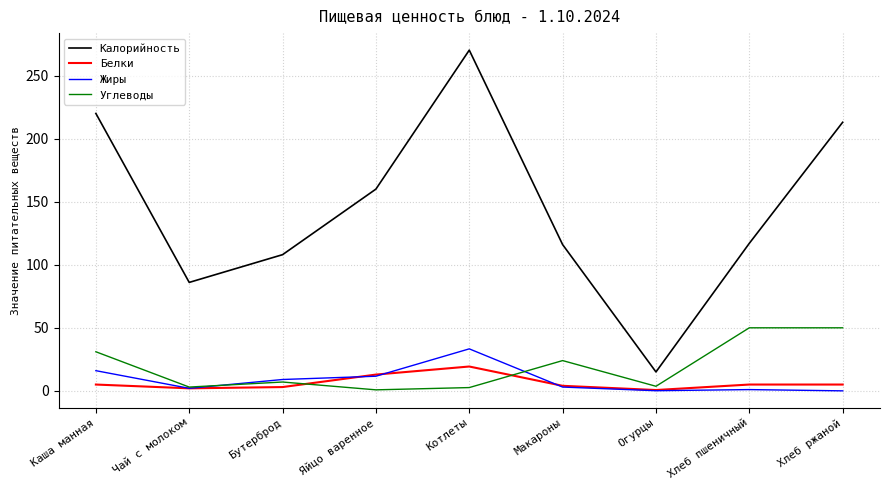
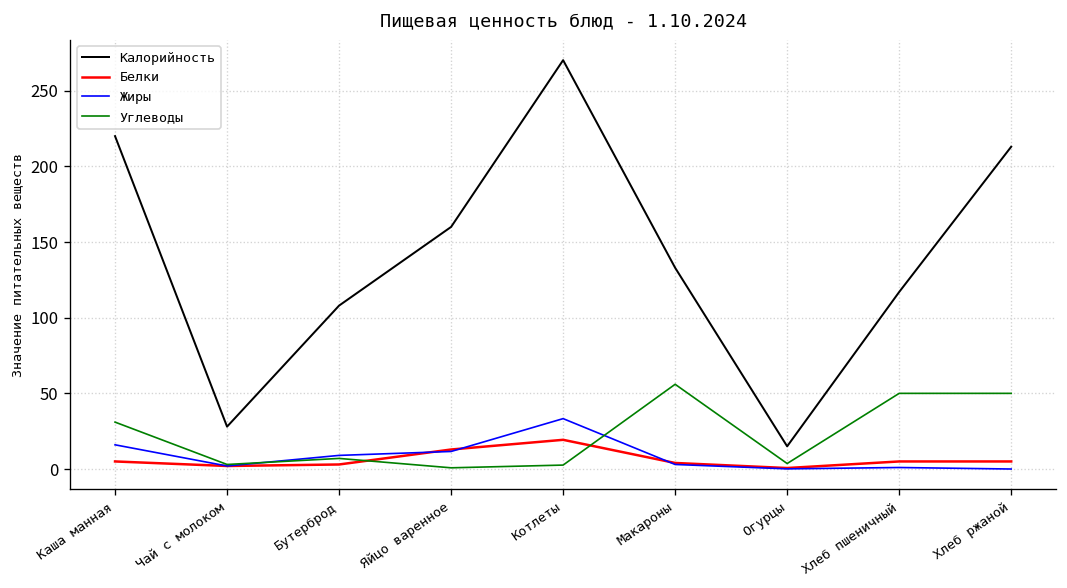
Калорийность, Чай с молоком: 86 -> 28
Калорийность, Макароны: 116 -> 133
Углеводы, Макароны: 24 -> 56
